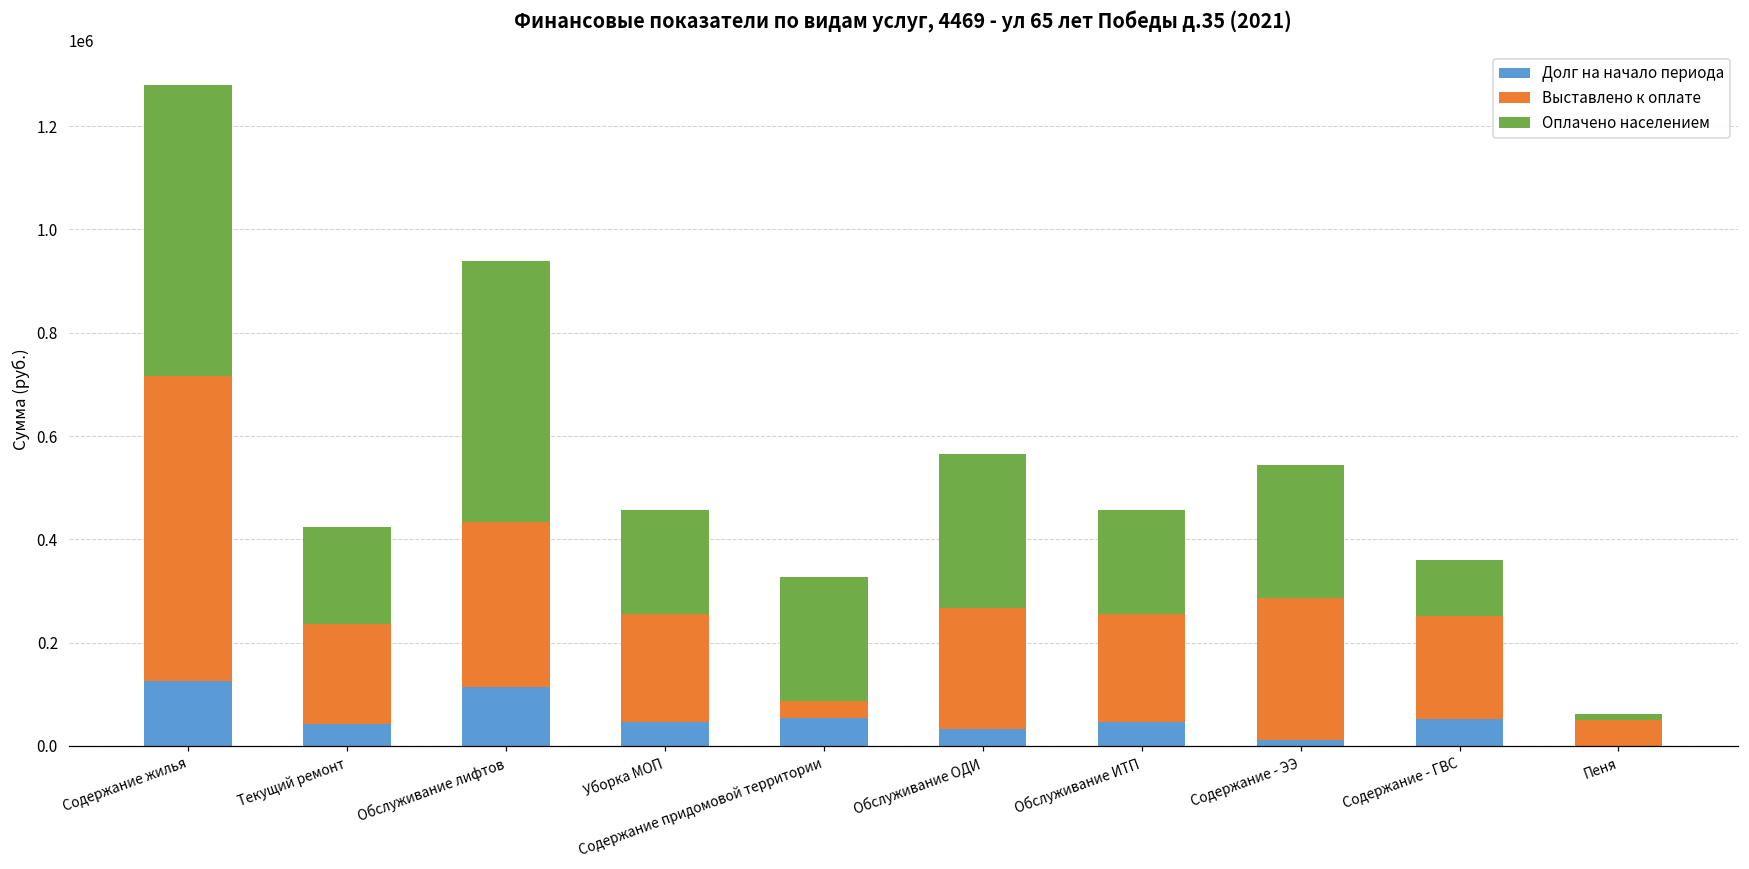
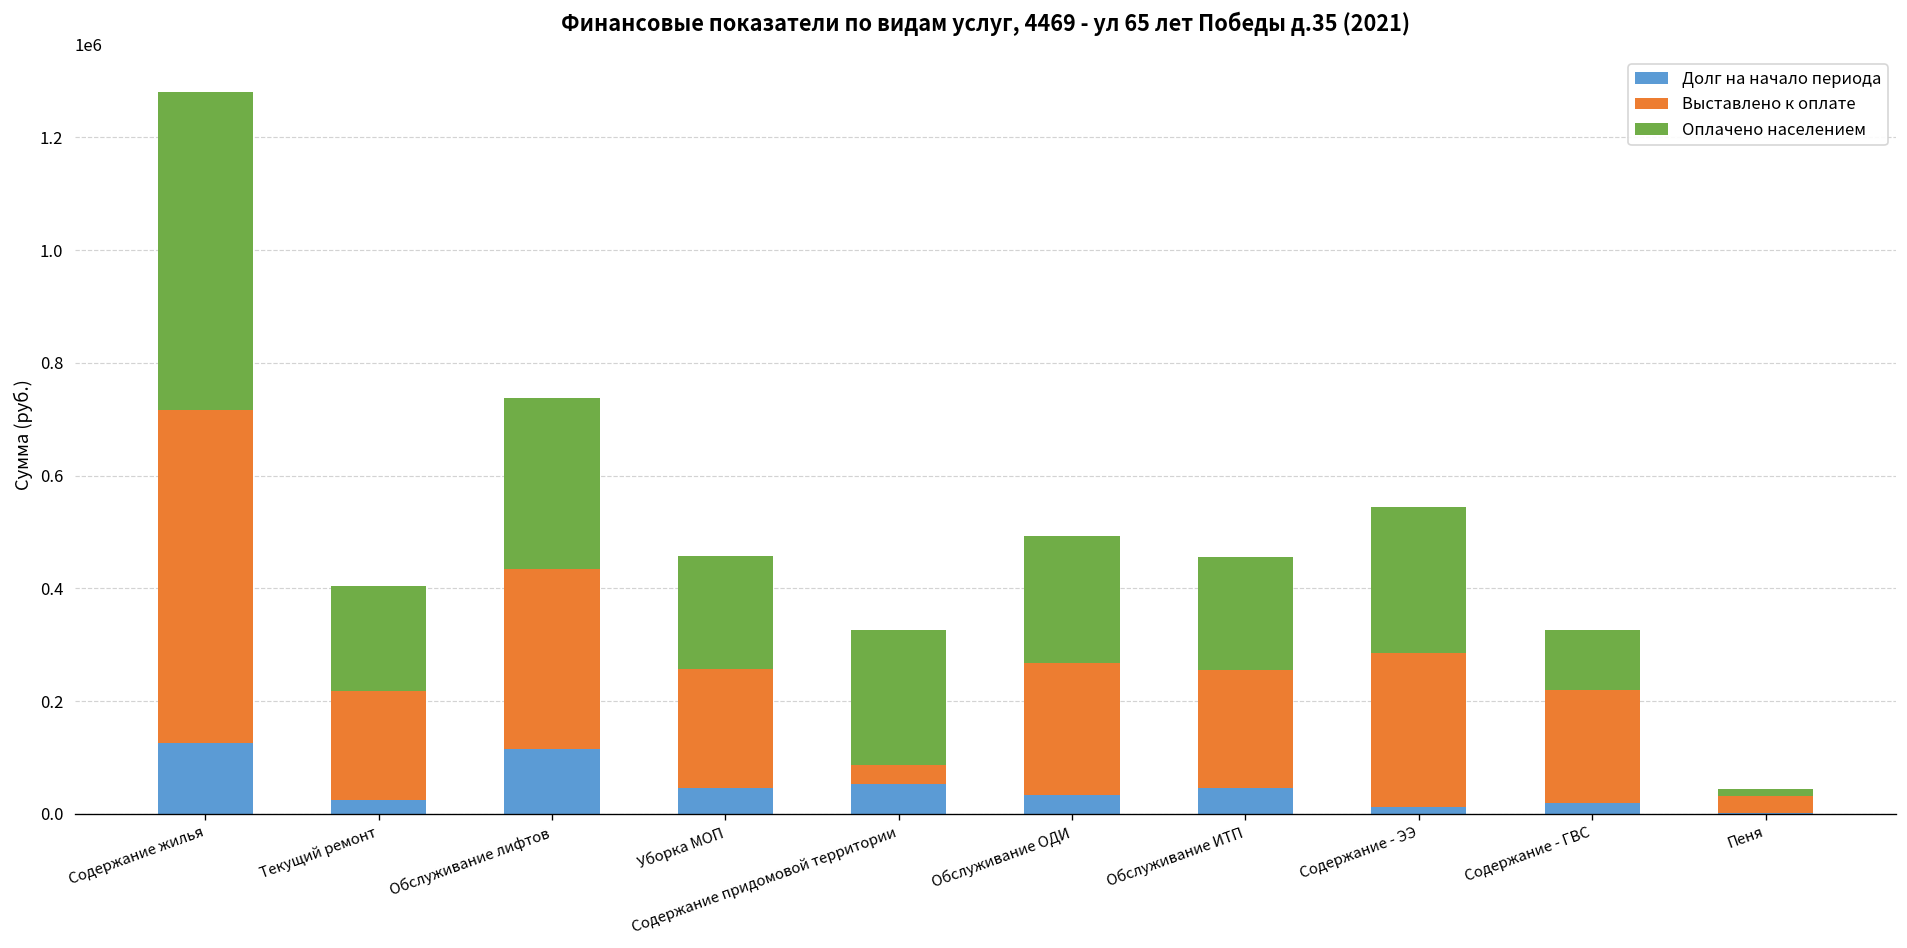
Долг на начало периода, Текущий ремонт: 40000 -> 20000
Оплачено населением, Обслуживание лифтов: 500000 -> 300000
Оплачено населением, Обслуживание ОДИ: 300000 -> 220000
Долг на начало периода, Содержание - ГВС: 50000 -> 20000
Выставлено к оплате, Пеня: 50000 -> 30000
